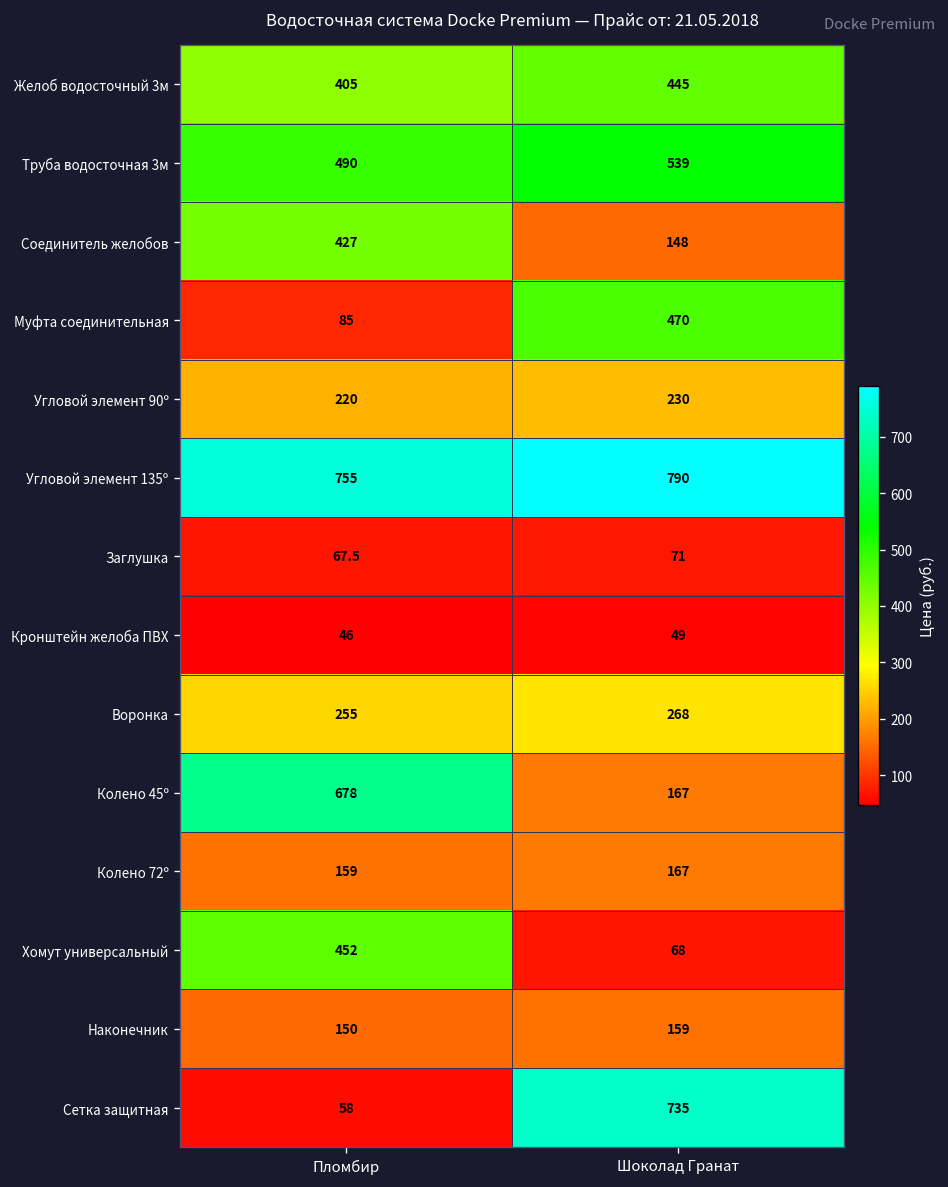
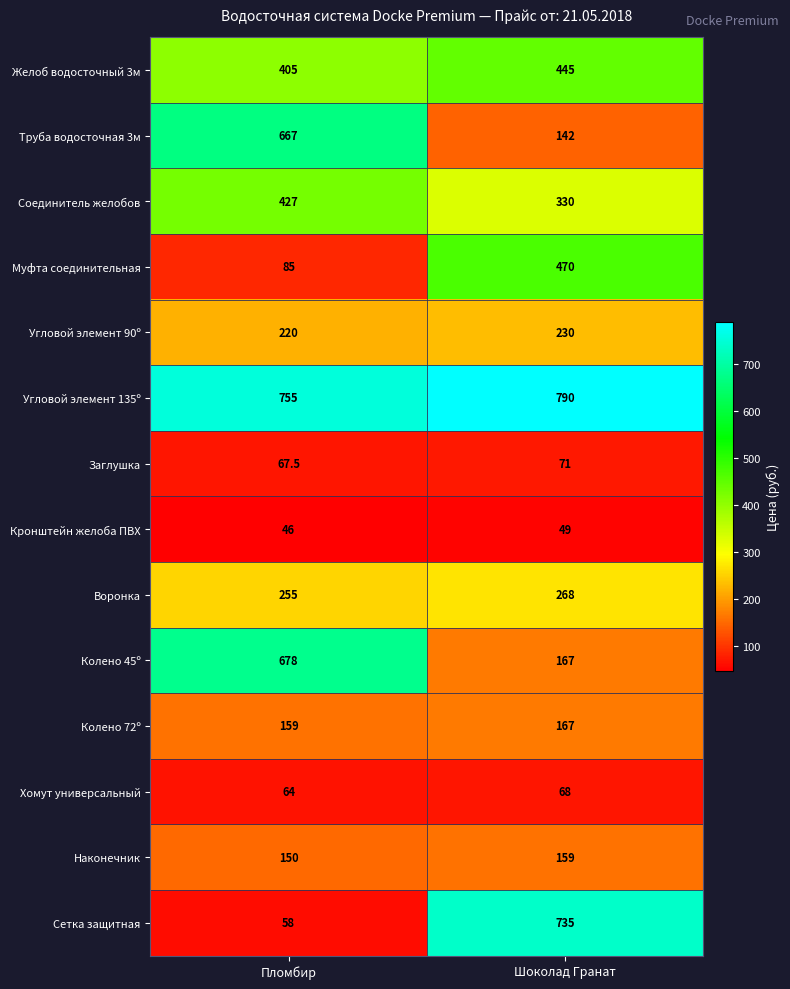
Труба водосточная 3м, Пломбир: 490 -> 667
Труба водосточная 3м, Шоколад Гранат: 539 -> 142
Соединитель желобов, Шоколад Гранат: 148 -> 330
Хомут универсальный, Пломбир: 452 -> 64
